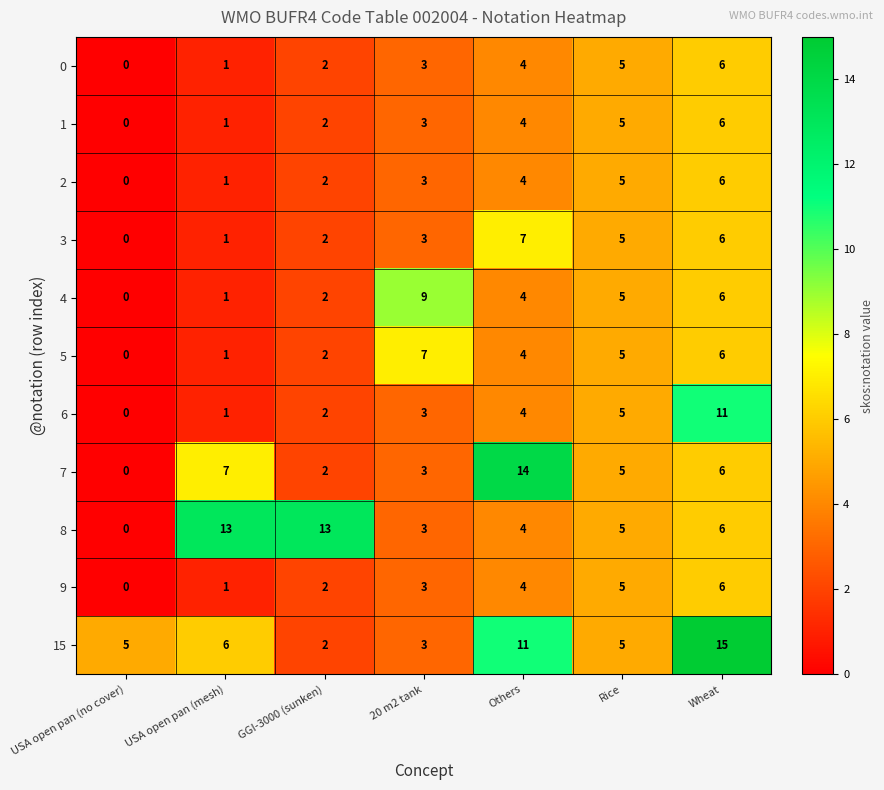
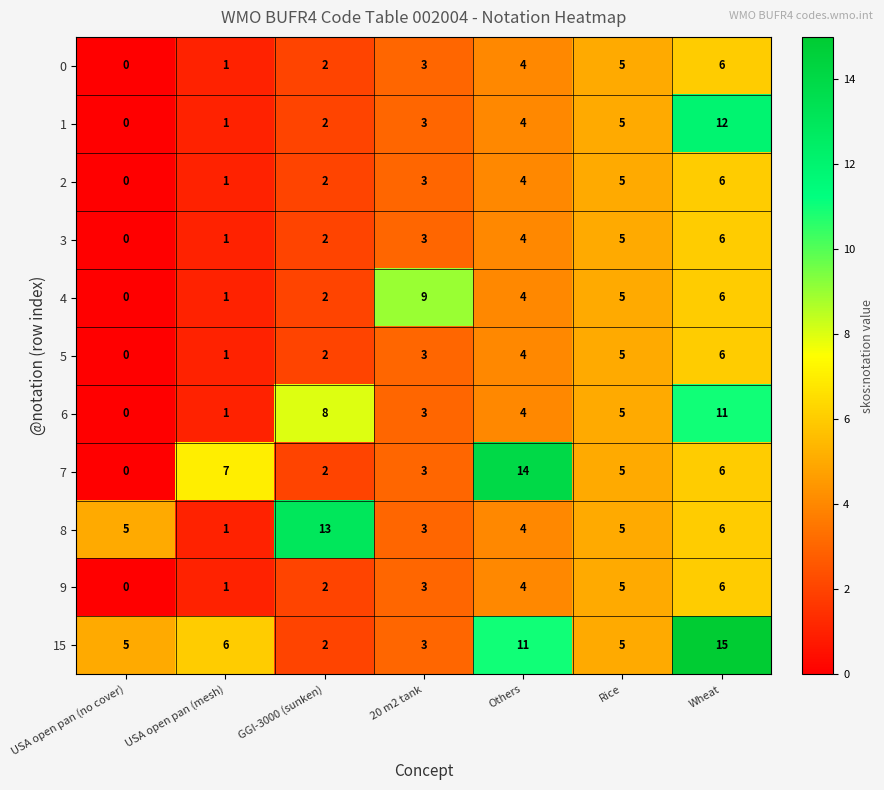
1, Wheat: 6 -> 12
3, Others: 7 -> 4
5, 20 m2 tank: 7 -> 3
6, GGI-3000 (sunken): 2 -> 8
8, USA open pan (no cover): 0 -> 5
8, USA open pan (mesh): 13 -> 1
